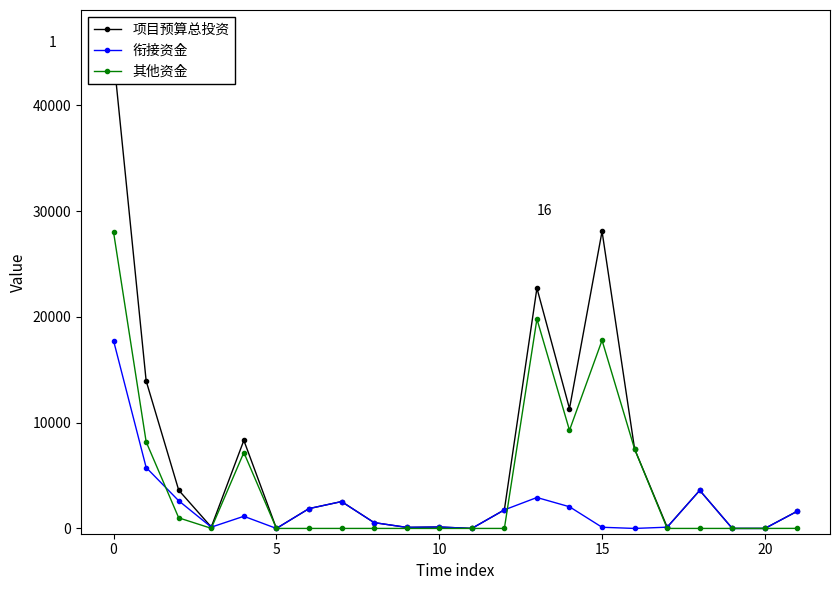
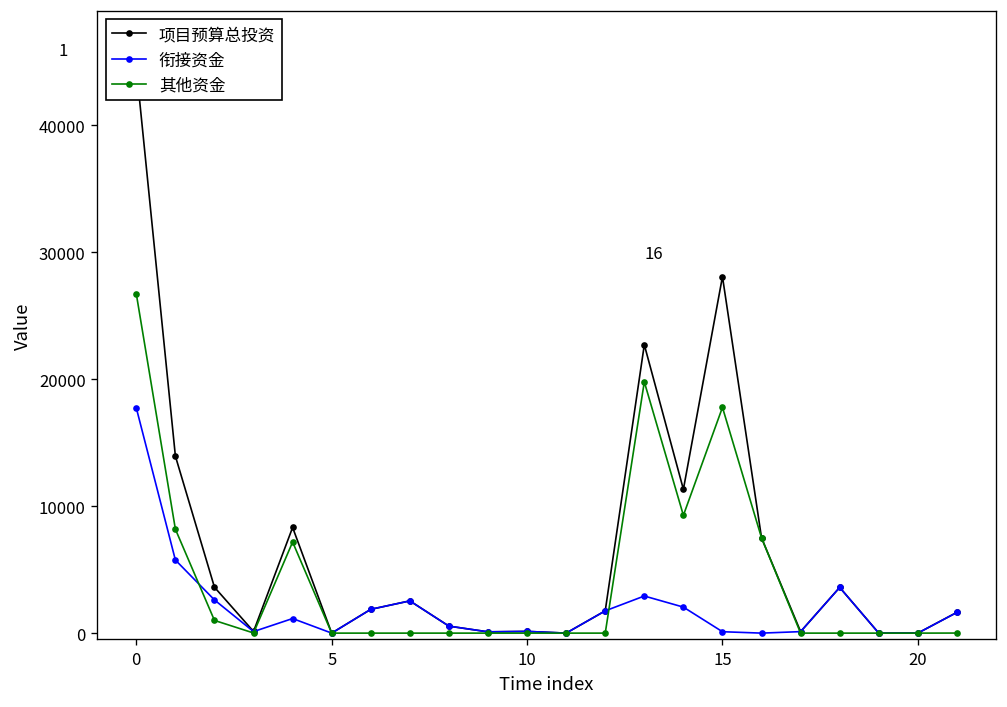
其他资金, 0: 28000 -> 26700
